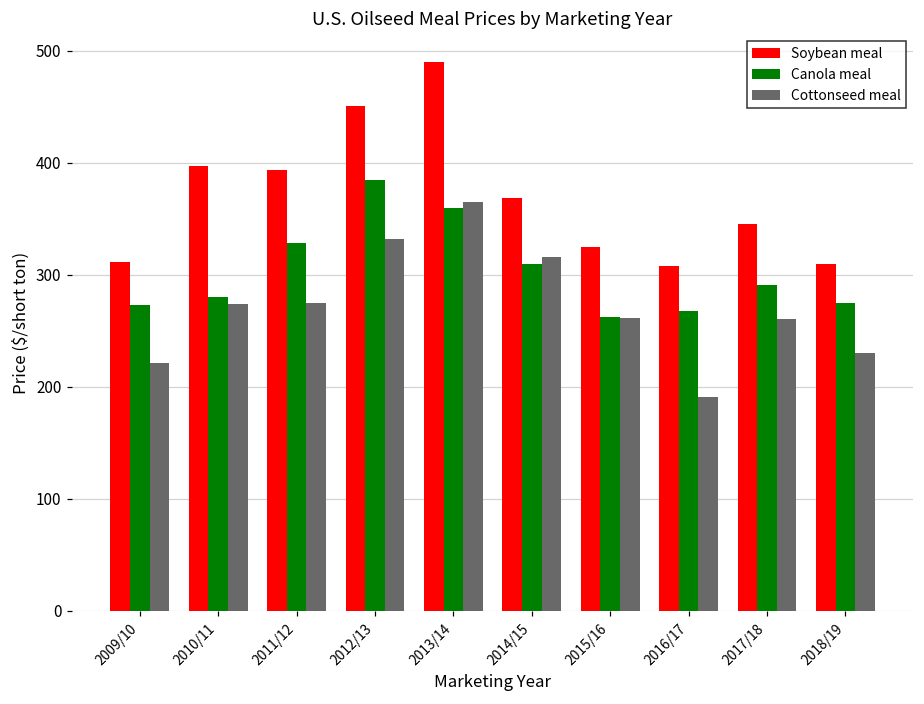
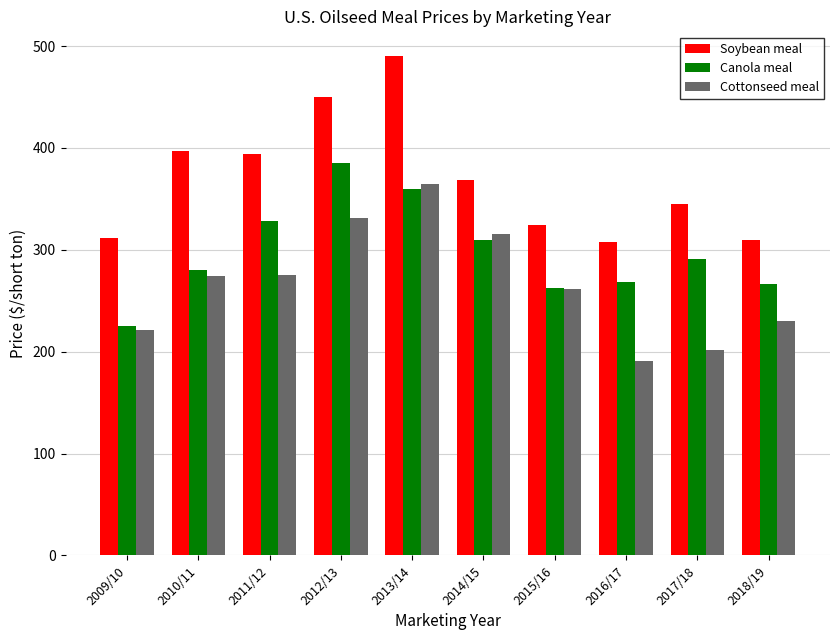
Canola meal, 2009/10: 273 -> 225
Cottonseed meal, 2017/18: 261 -> 201
Canola meal, 2018/19: 275 -> 267
